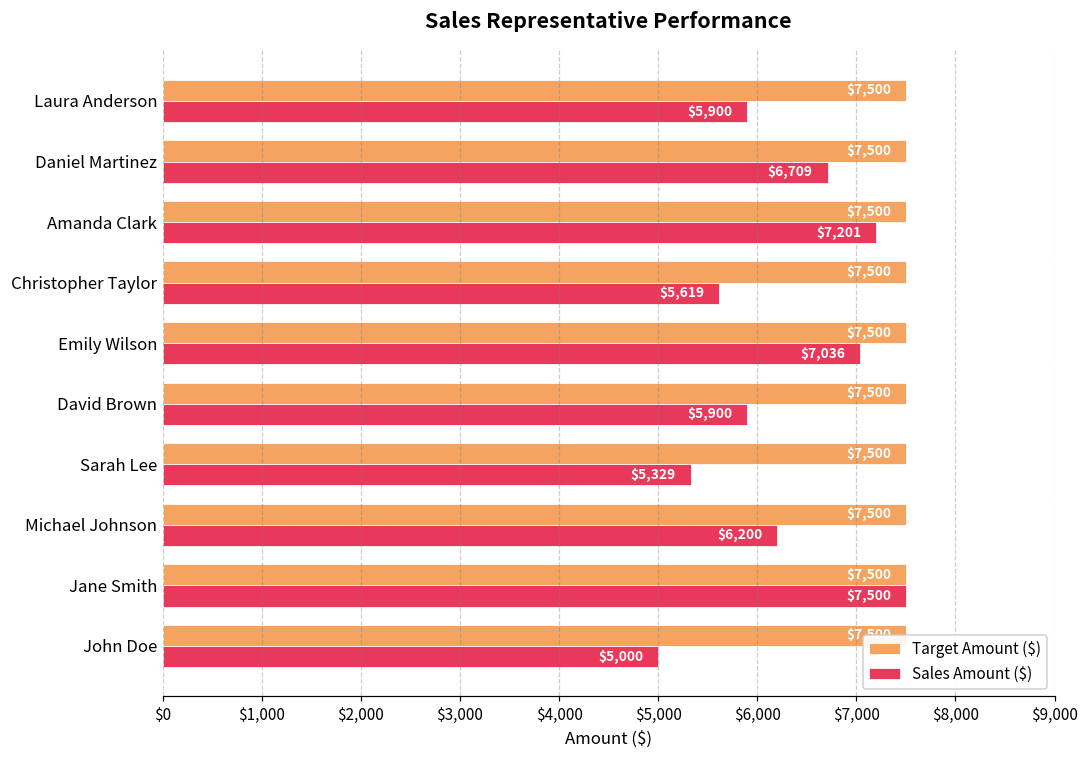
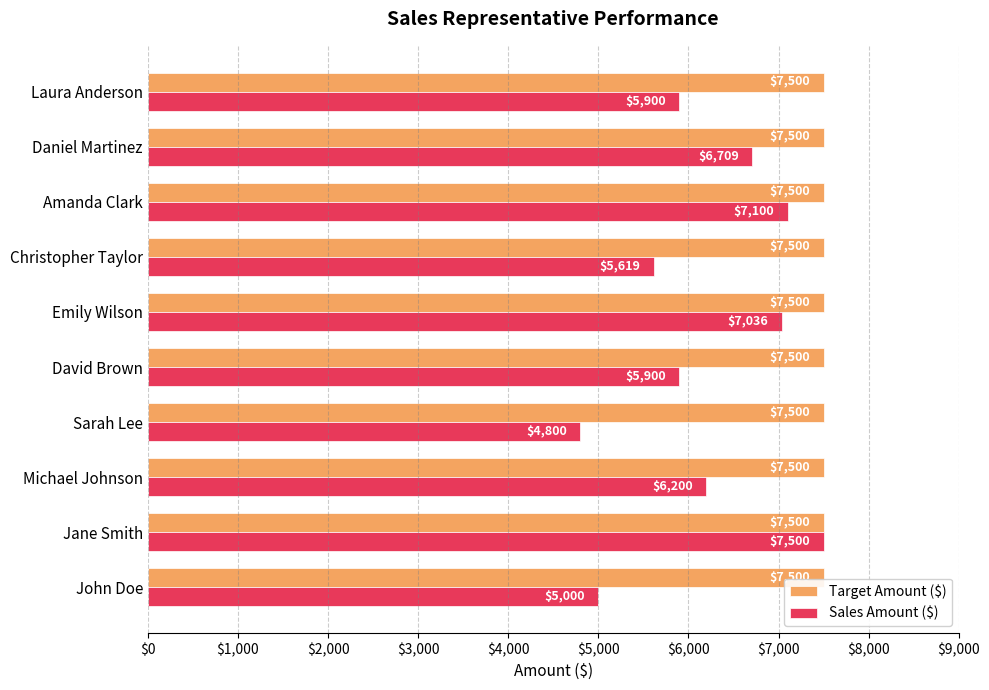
Sales Amount ($), Amanda Clark: $7,201 -> $7,100
Sales Amount ($), Sarah Lee: $5,329 -> $4,800
